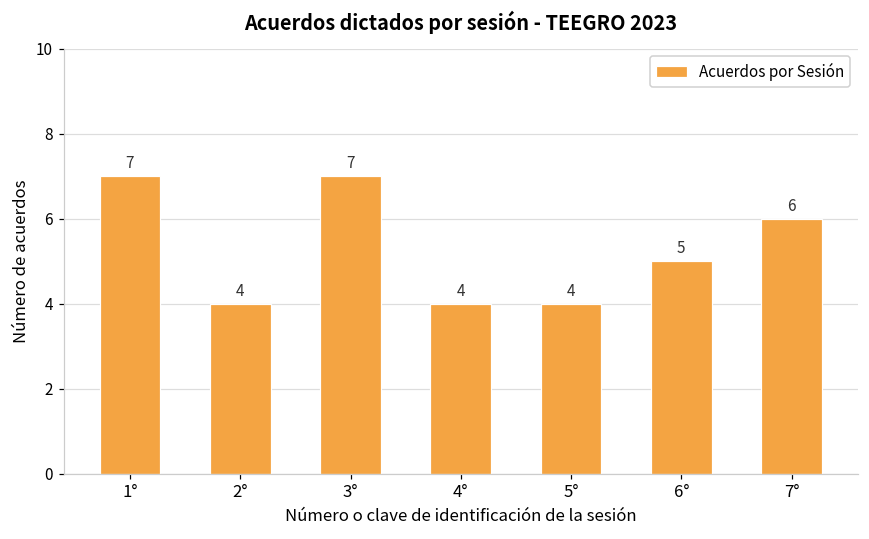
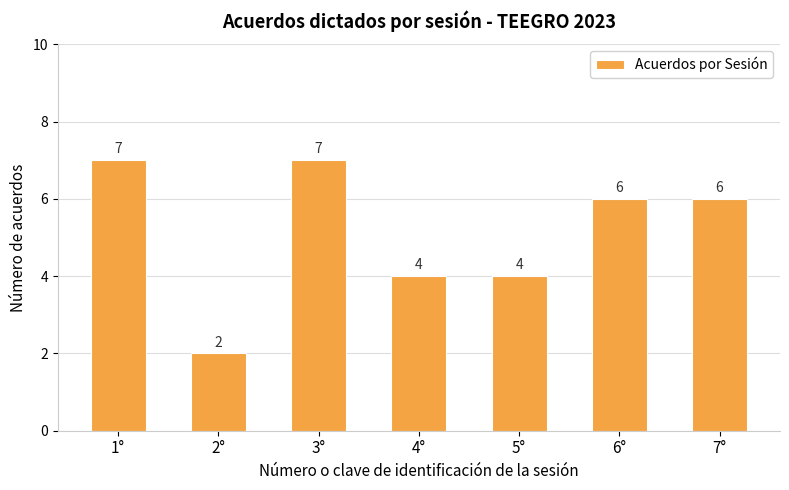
2°: 4 -> 2
6°: 5 -> 6
